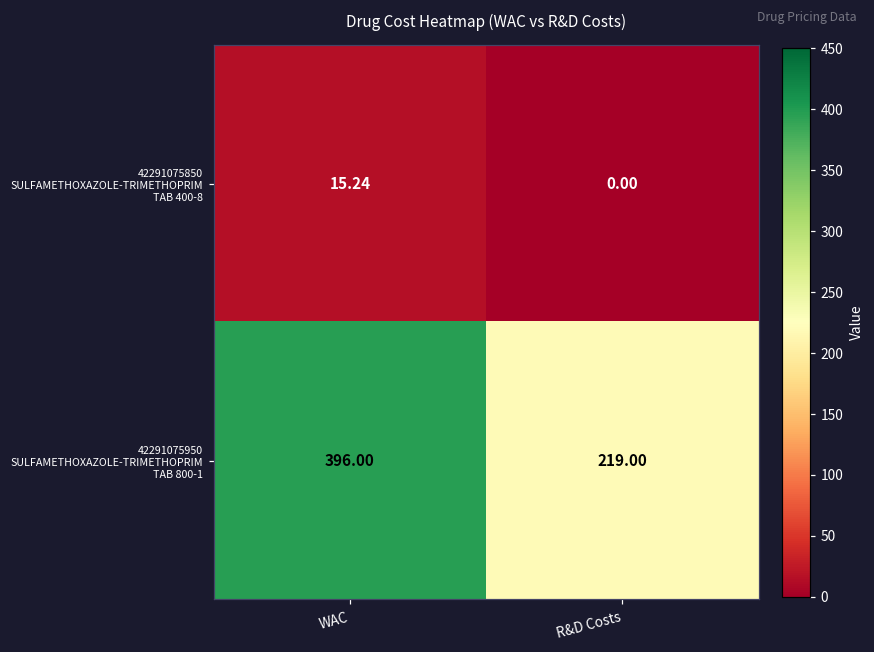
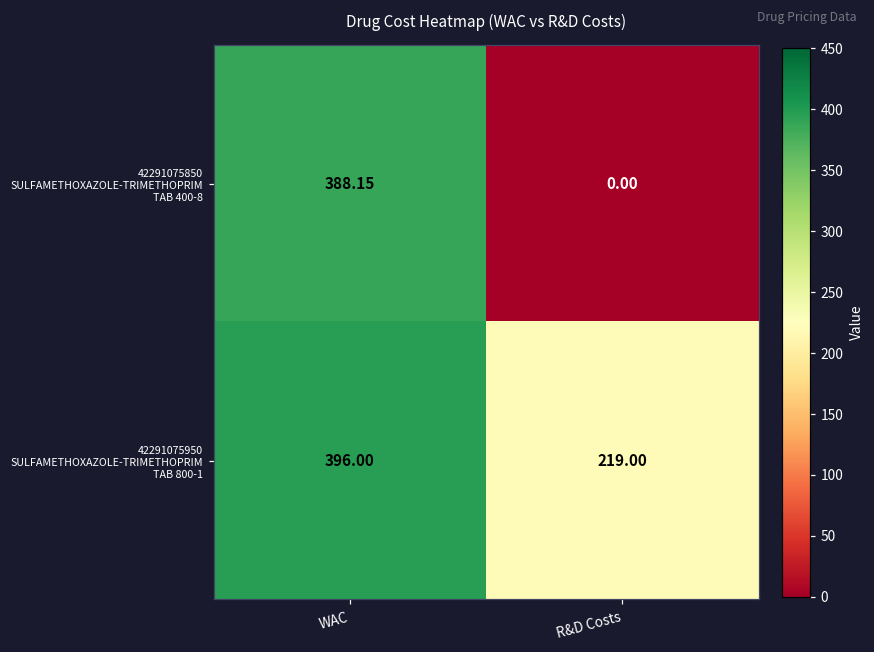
42291075850 SULFAMETHOXAZOLE-TRIMETHOPRIM TAB 400-8, WAC: 15.24 -> 388.15
